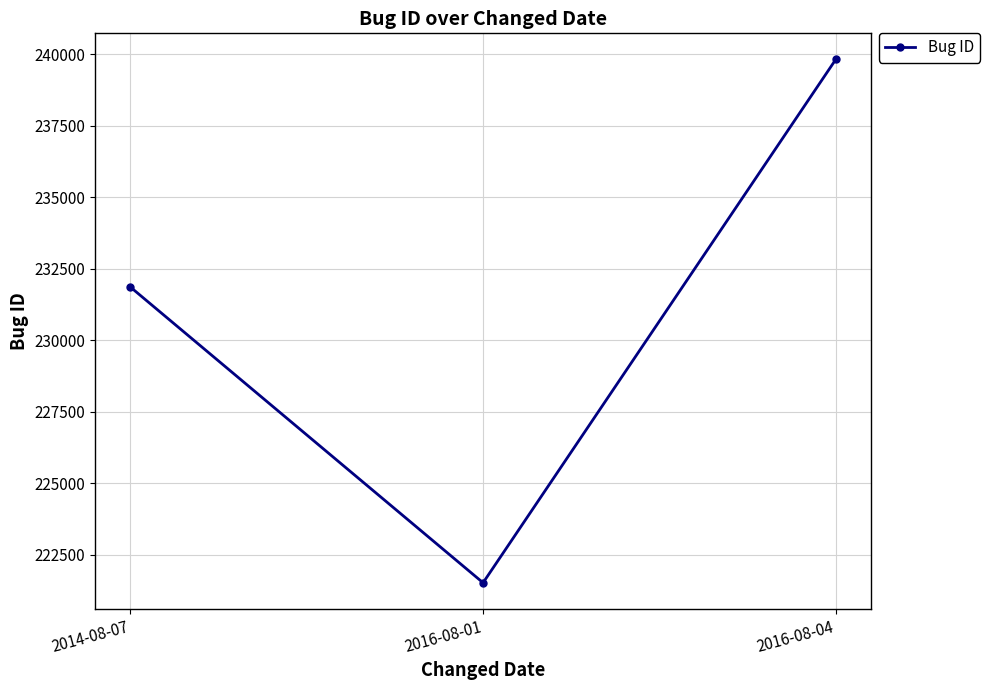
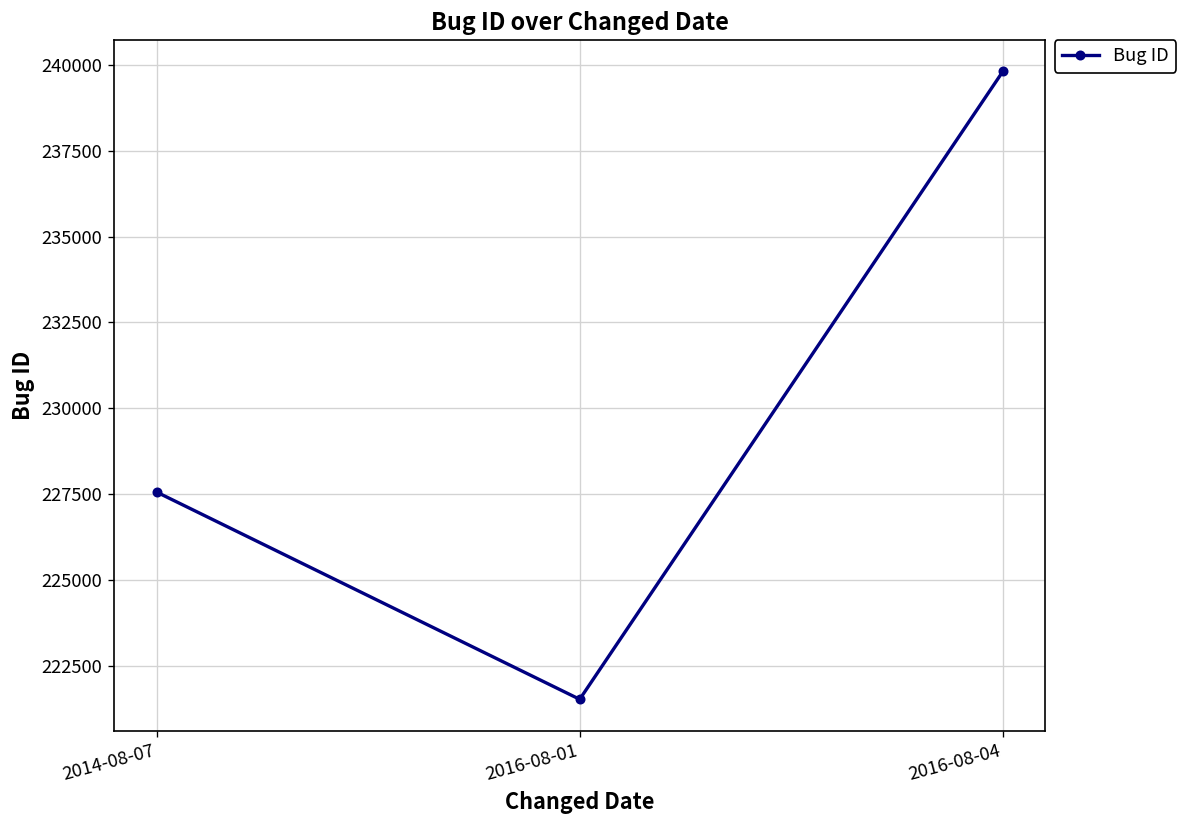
2014-08-07: 231900 -> 227600
